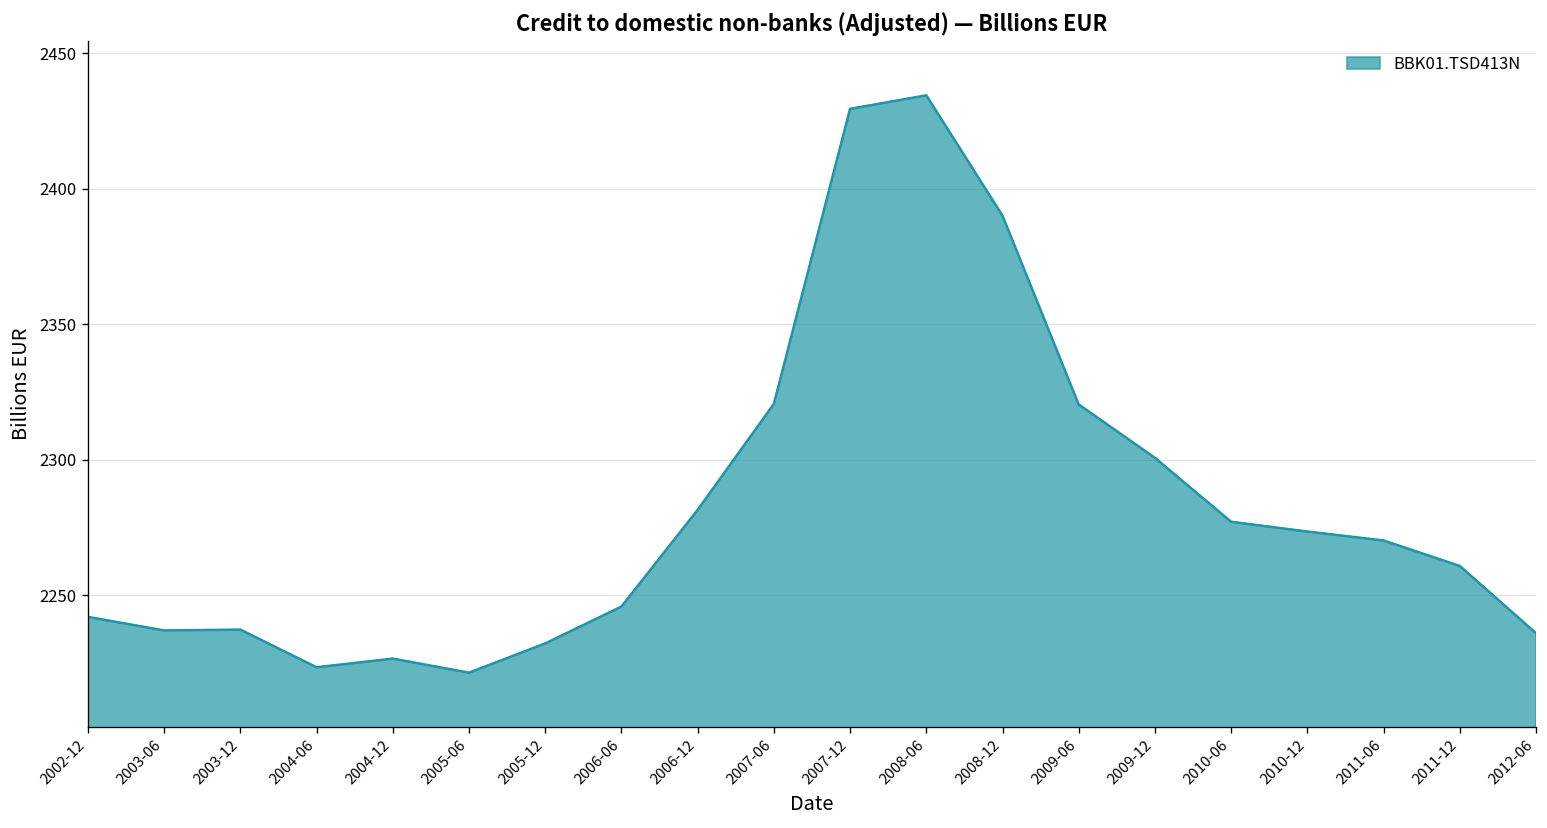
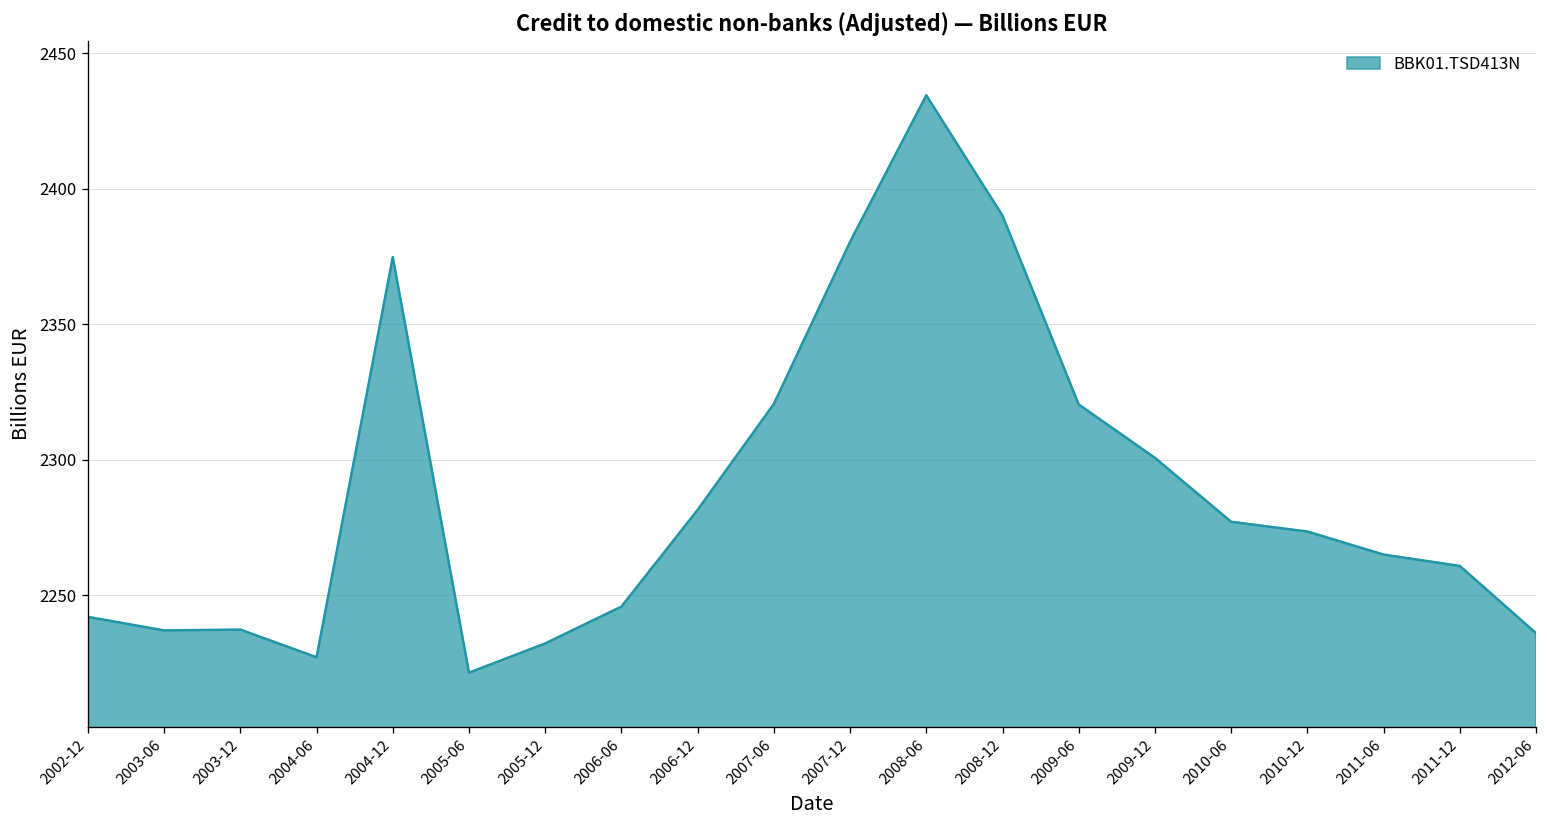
2004-06: 2223 -> 2227
2004-12: 2227 -> 2375
2007-12: 2430 -> 2380
2011-06: 2270 -> 2265
